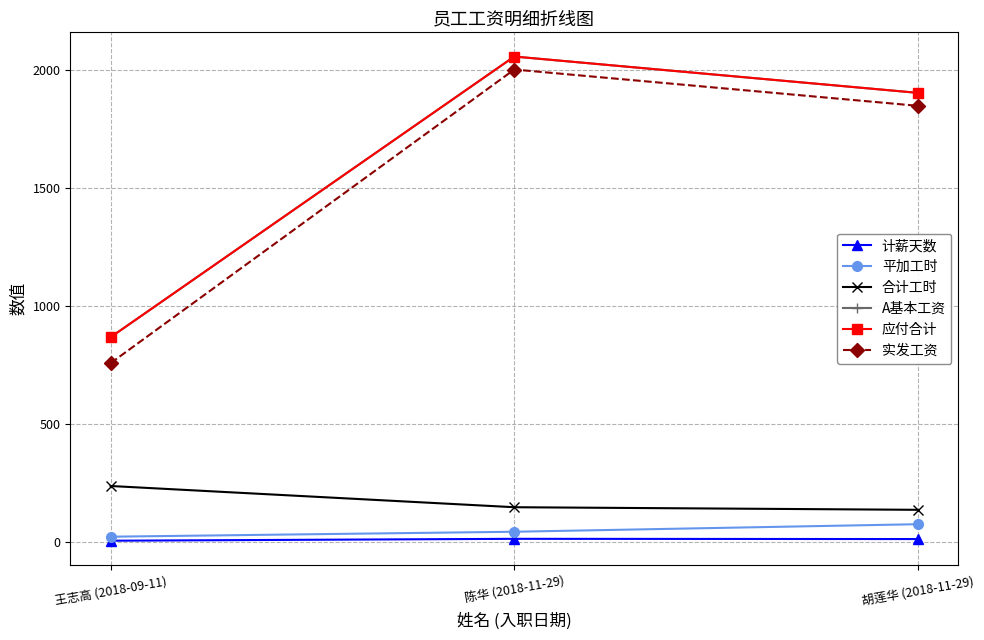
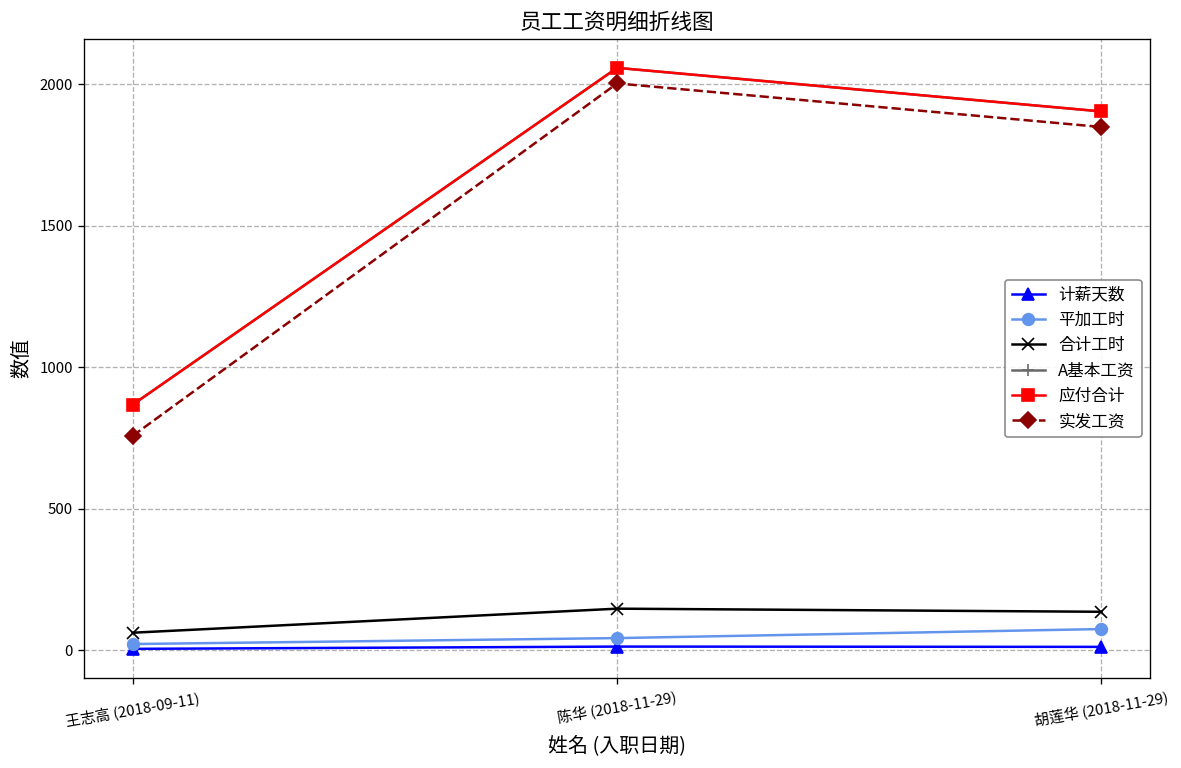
合计工时, 王志高 (2018-09-11): 240 -> 60
